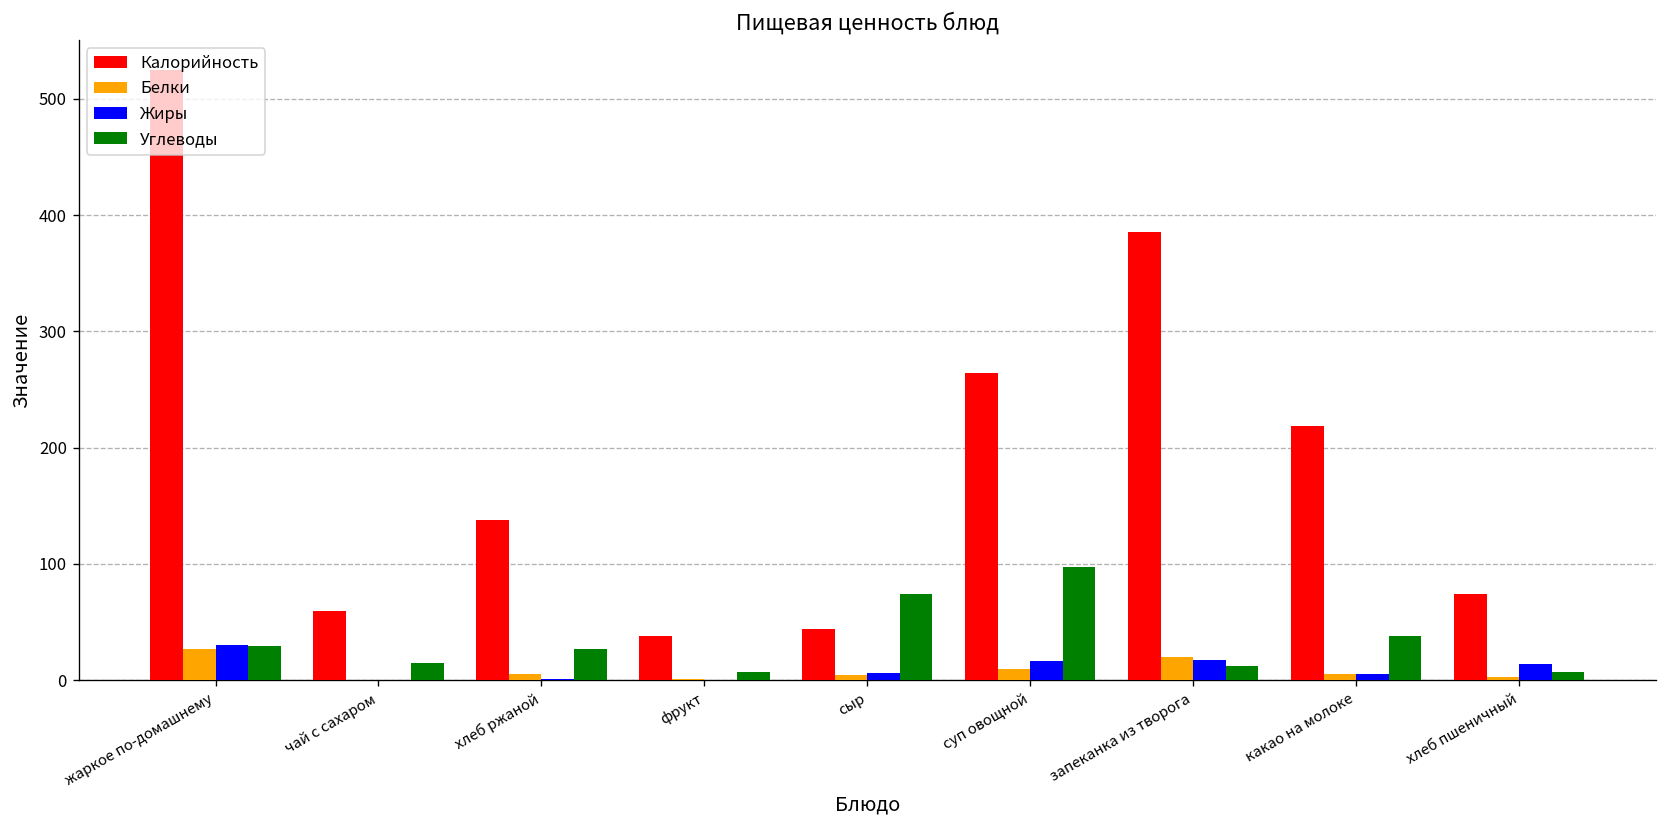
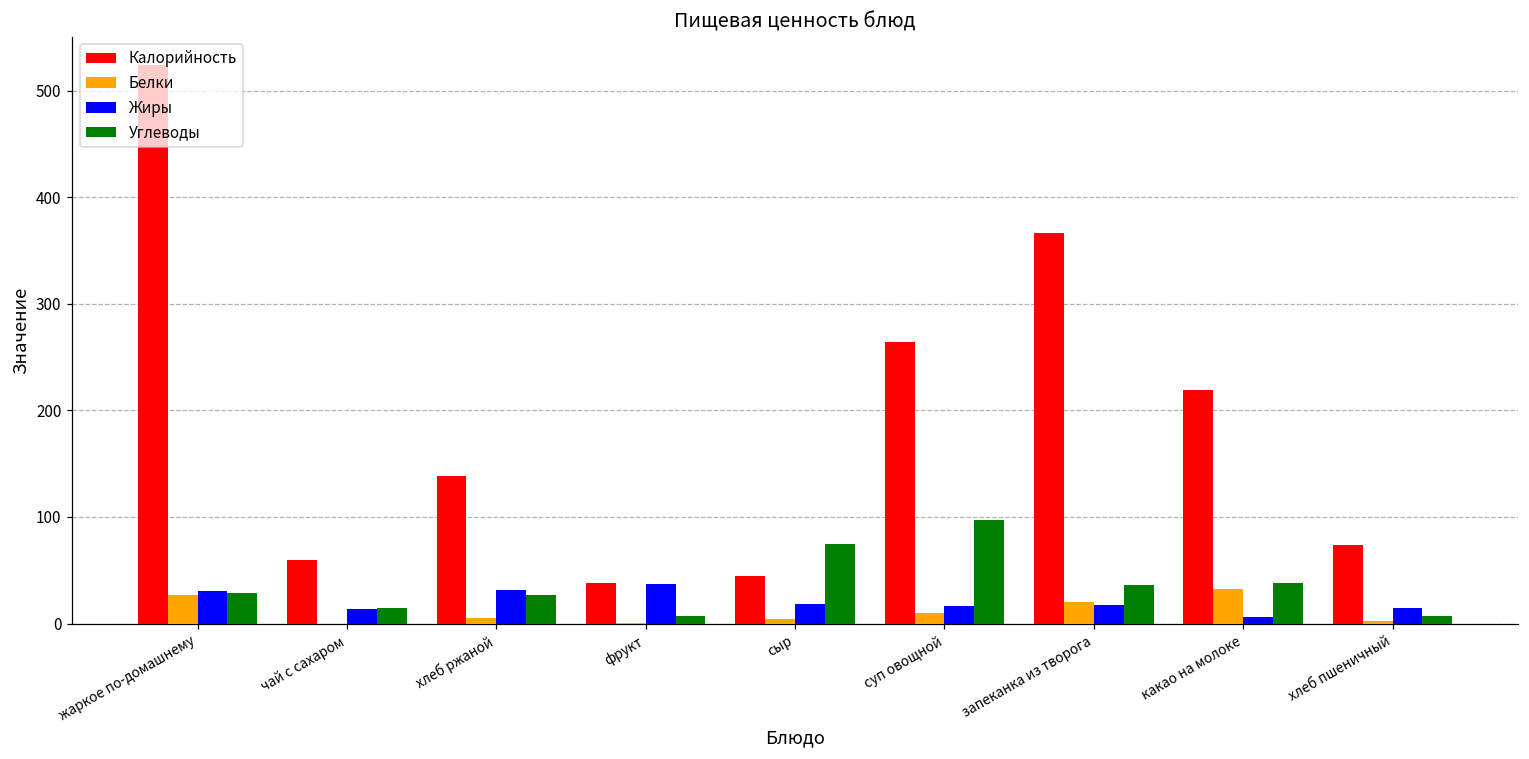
Жиры, чай с сахаром: 0 -> 10
Жиры, хлеб ржаной: 0 -> 30
Жиры, фрукт: 0 -> 40
Жиры, сыр: 10 -> 20
Калорийность, запеканка из творога: 390 -> 370
Углеводы, запеканка из творога: 10 -> 40
Белки, какао на молоке: 10 -> 30
